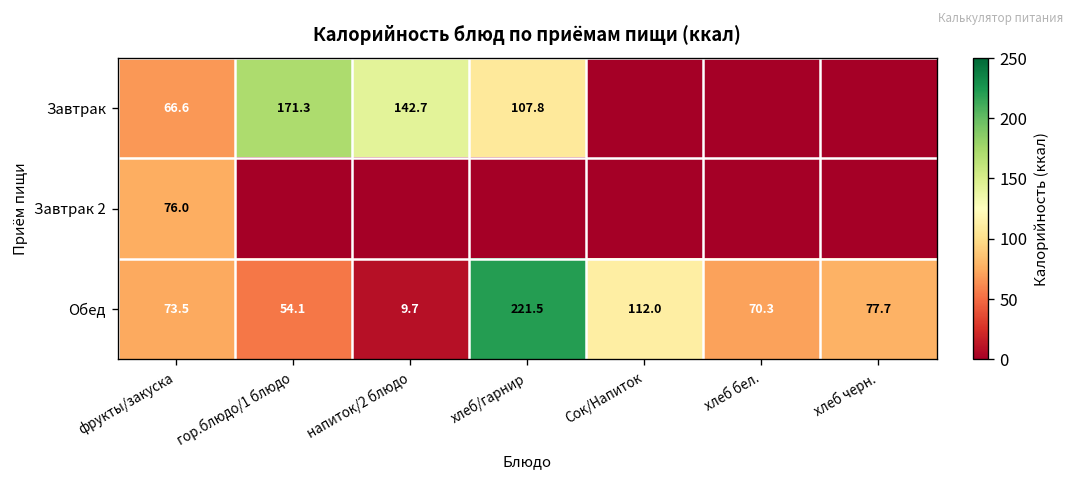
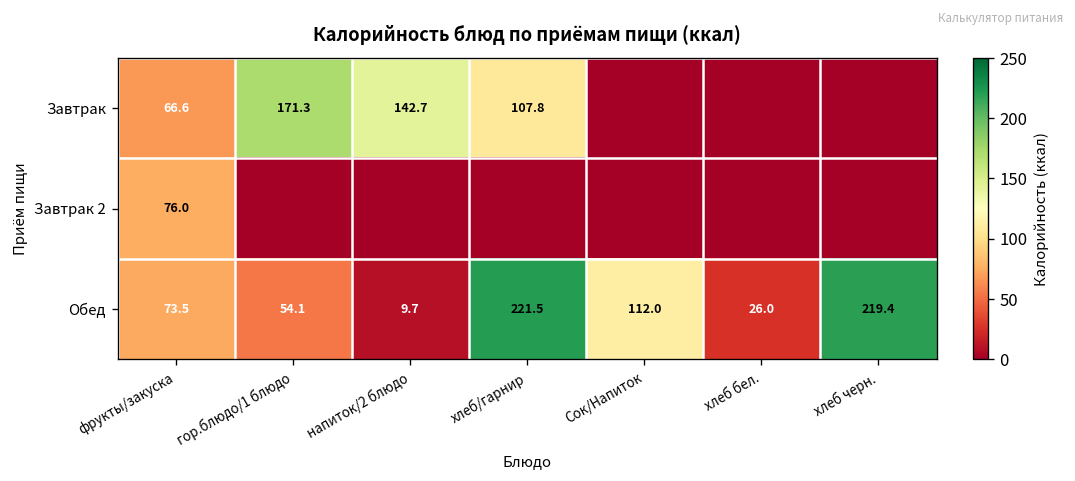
Обед, хлеб бел.: 70.3 -> 26.0
Обед, хлеб черн.: 77.7 -> 219.4
